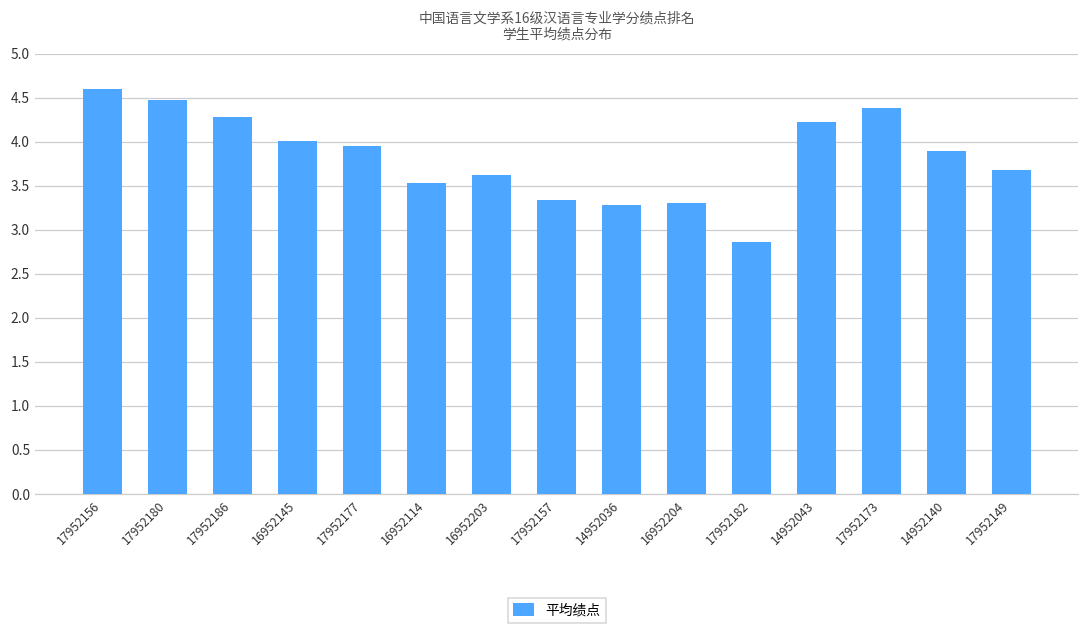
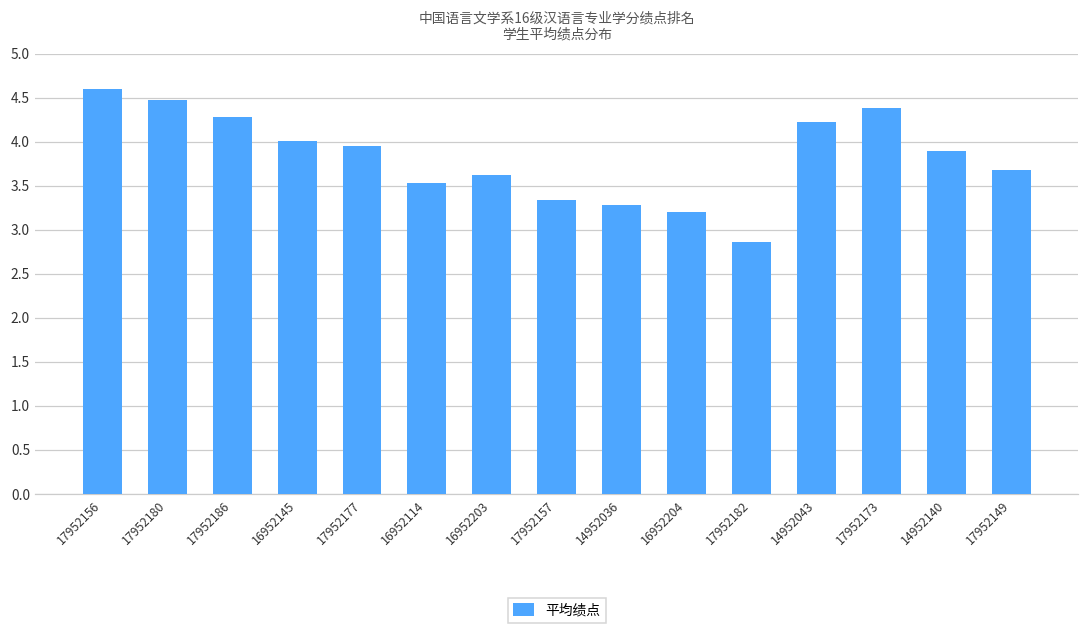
16952204: 3.3 -> 3.2
